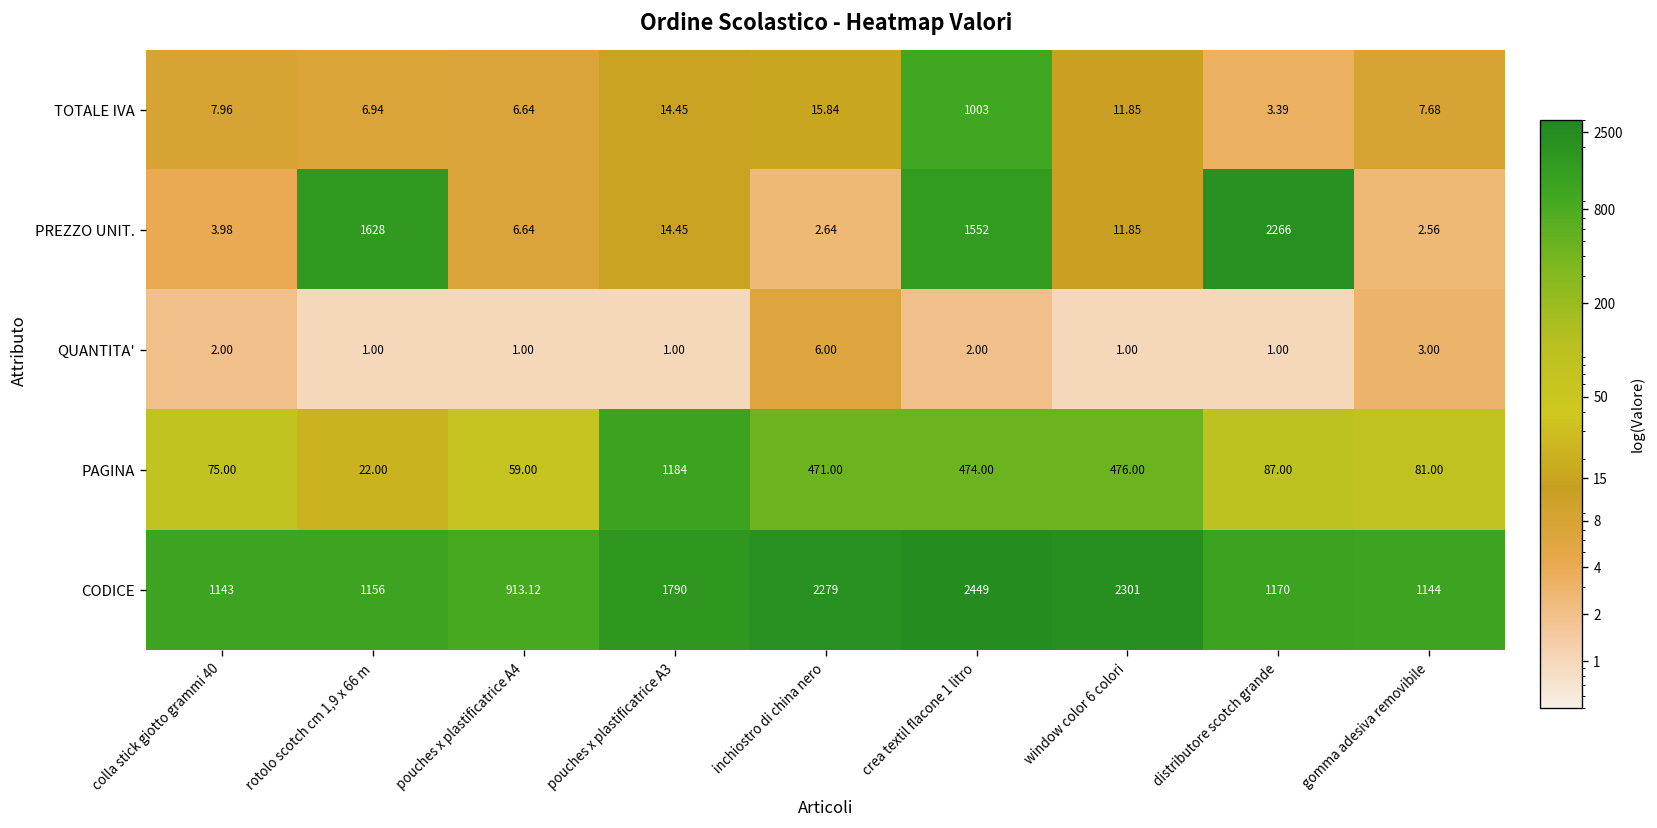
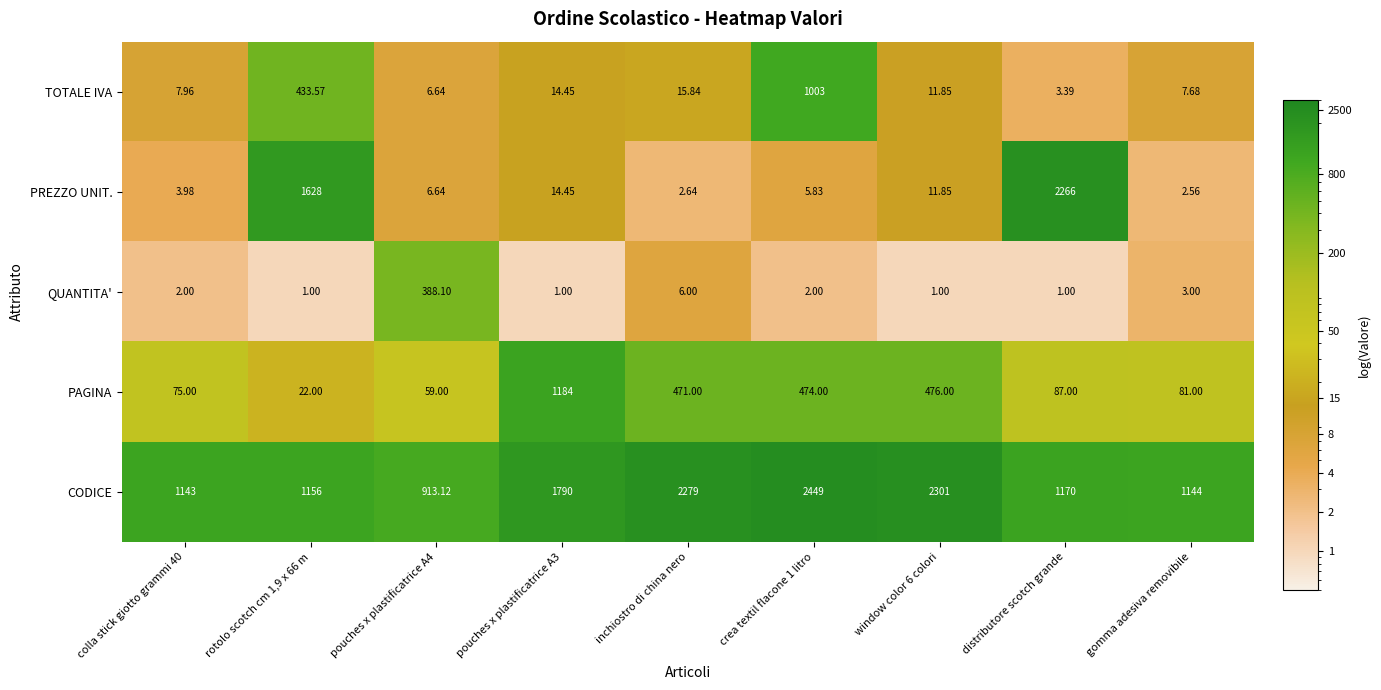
TOTALE IVA, rotolo scotch cm 1,9 x 66 m: 6.94 -> 433.57
PREZZO UNIT., crea textil flacone 1 litro: 1552 -> 5.83
QUANTITA', pouches x plastificatrice A4: 1.00 -> 388.10
